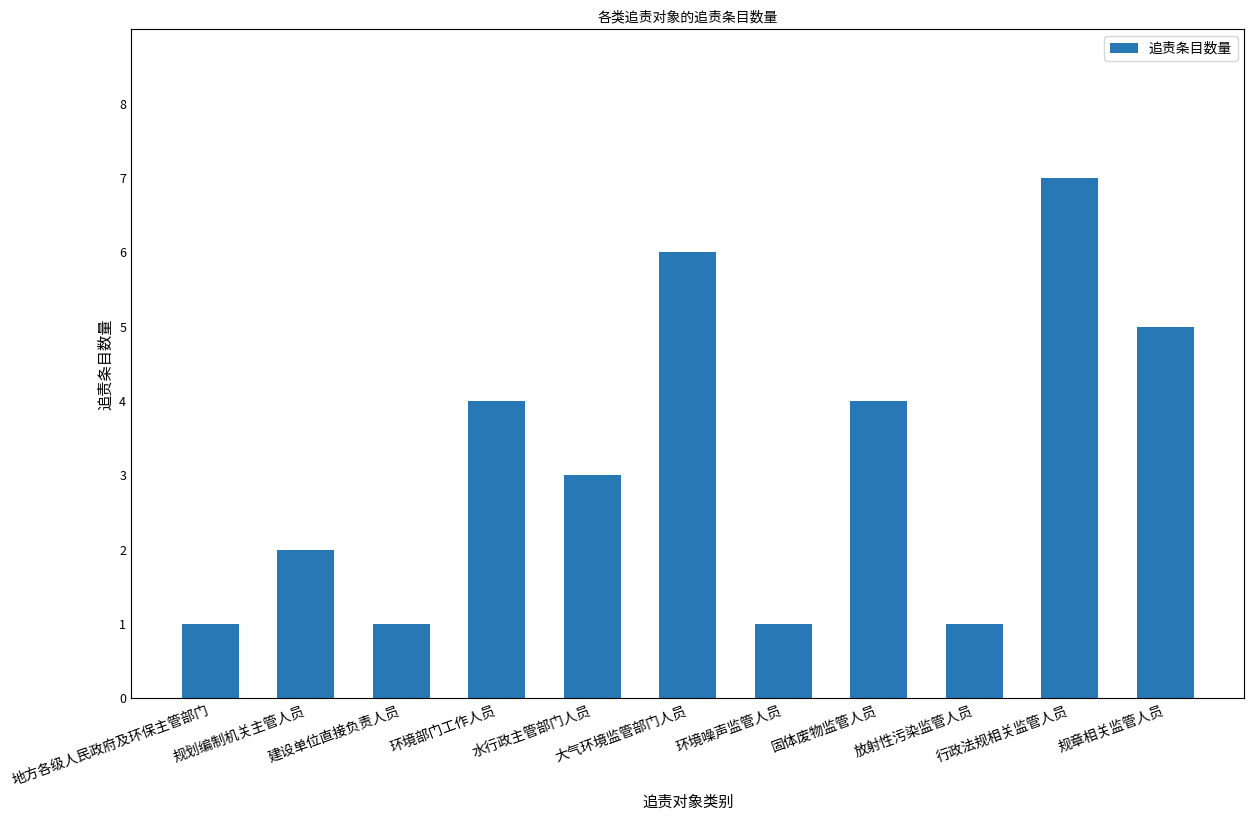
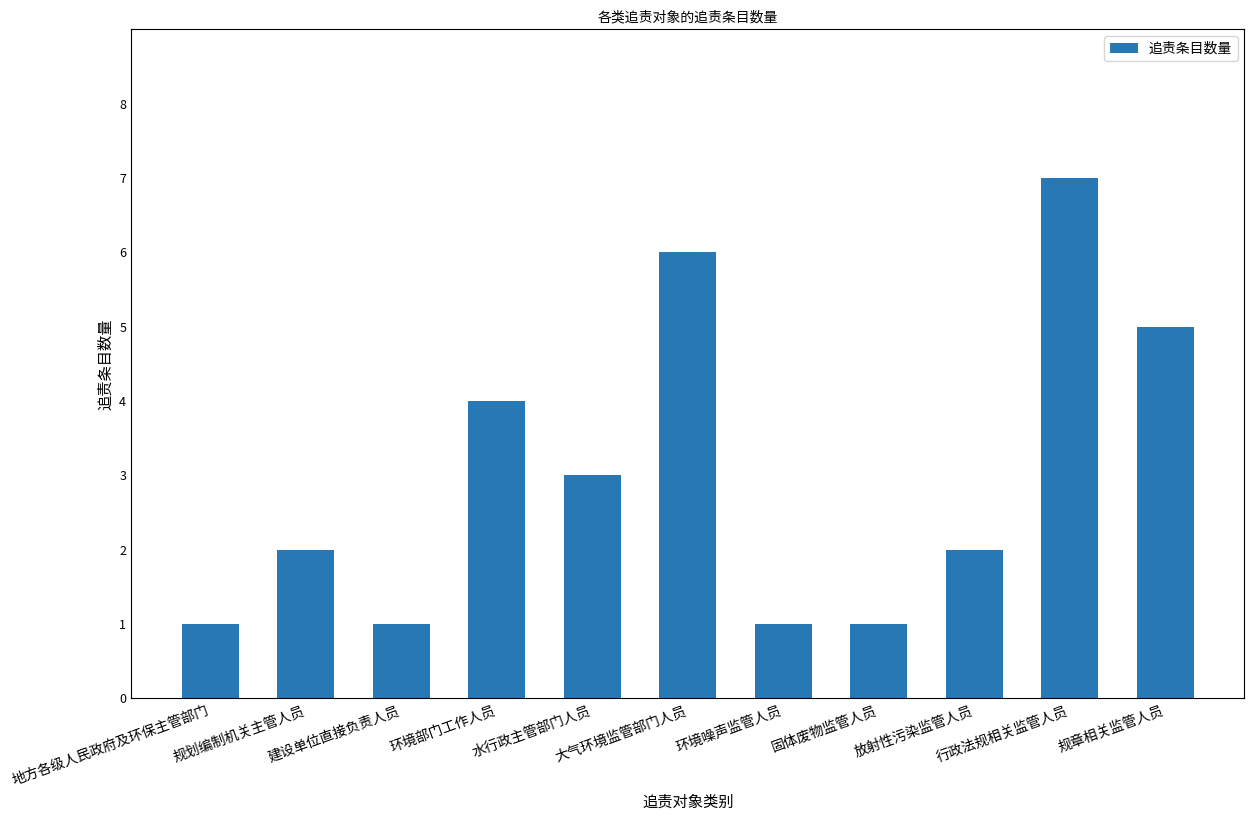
固体废物监管人员: 4 -> 1
放射性污染监管人员: 1 -> 2
